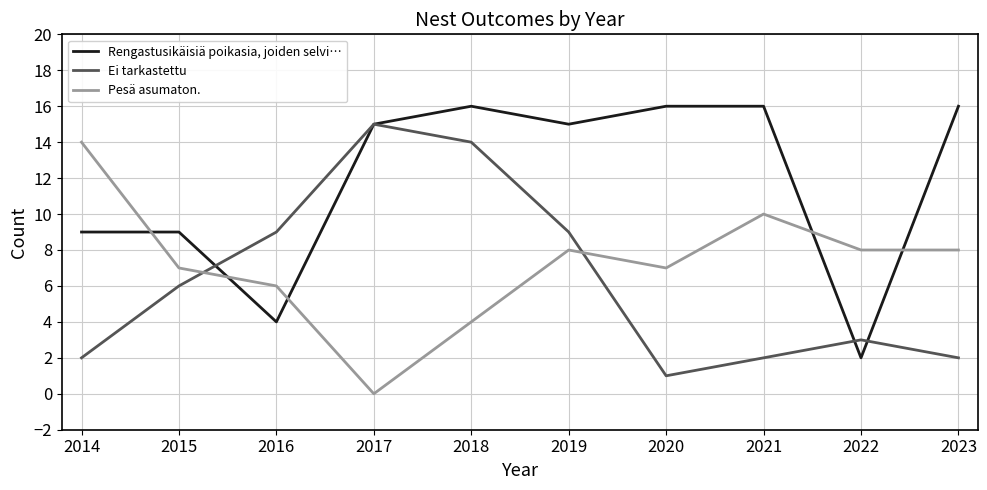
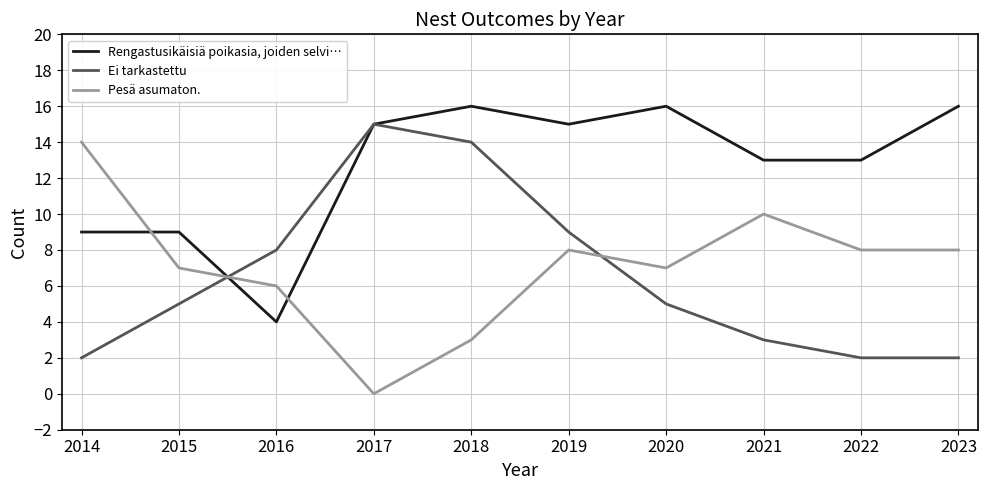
Ei tarkastettu, 2015: 6 -> 5
Ei tarkastettu, 2016: 9 -> 8
Pesä asumaton., 2018: 4 -> 3
Ei tarkastettu, 2020: 1 -> 5
Rengastusikäisiä poikasia, joiden selvi…, 2021: 16 -> 13
Ei tarkastettu, 2021: 2 -> 3
Rengastusikäisiä poikasia, joiden selvi…, 2022: 2 -> 13
Ei tarkastettu, 2022: 3 -> 2
